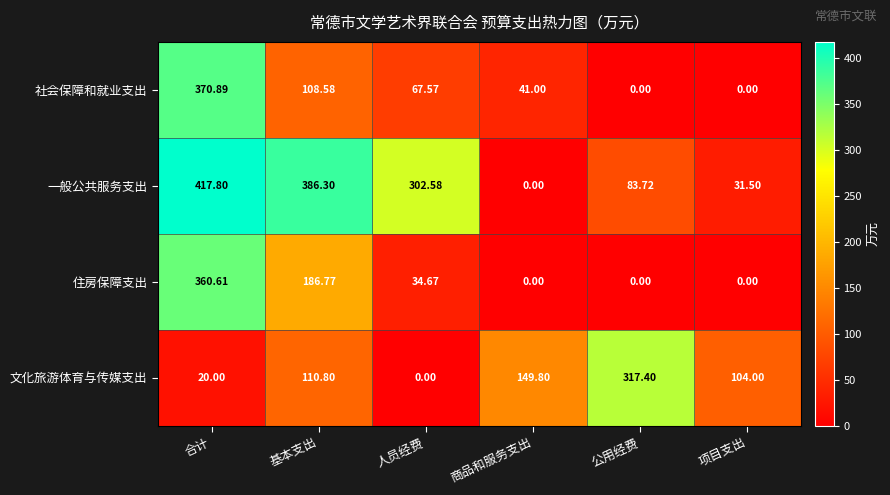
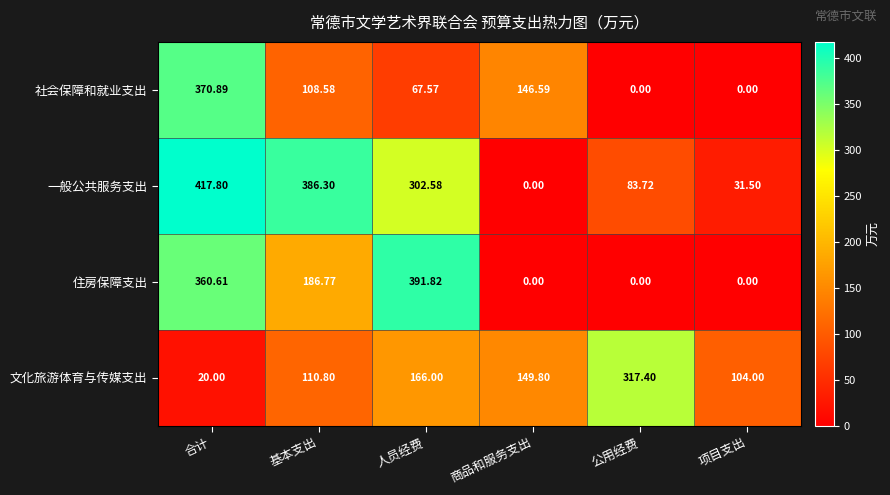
社会保障和就业支出, 商品和服务支出: 41.00 -> 146.59
住房保障支出, 人员经费: 34.67 -> 391.82
文化旅游体育与传媒支出, 人员经费: 0.00 -> 166.00
